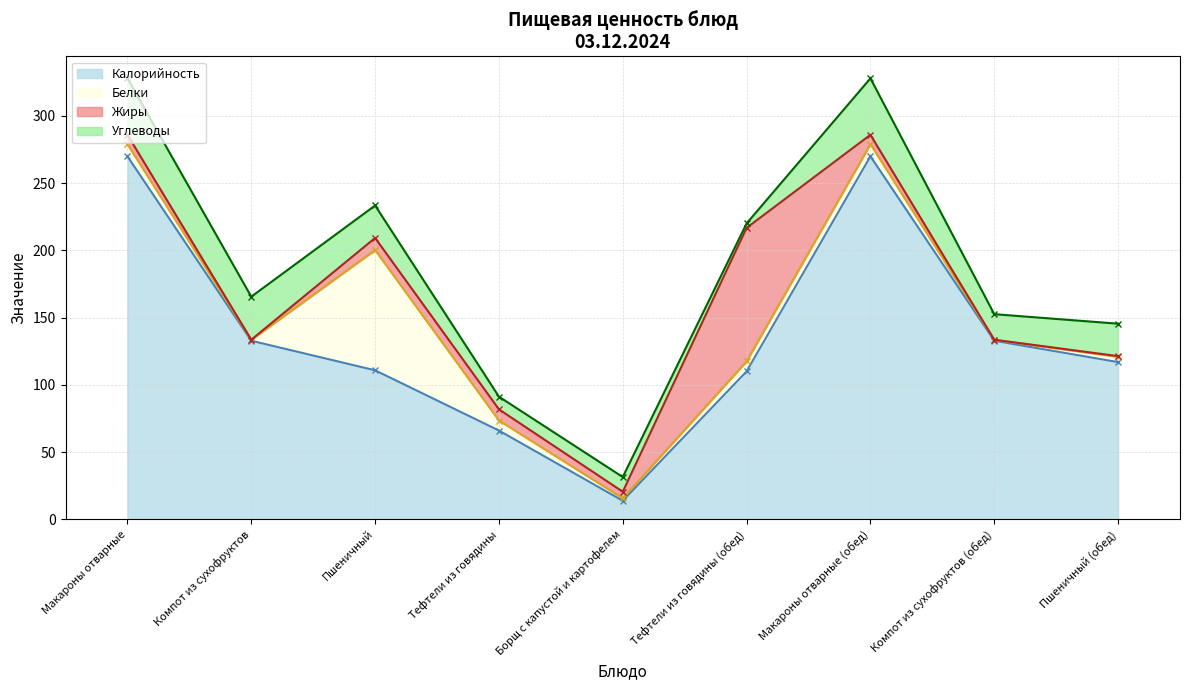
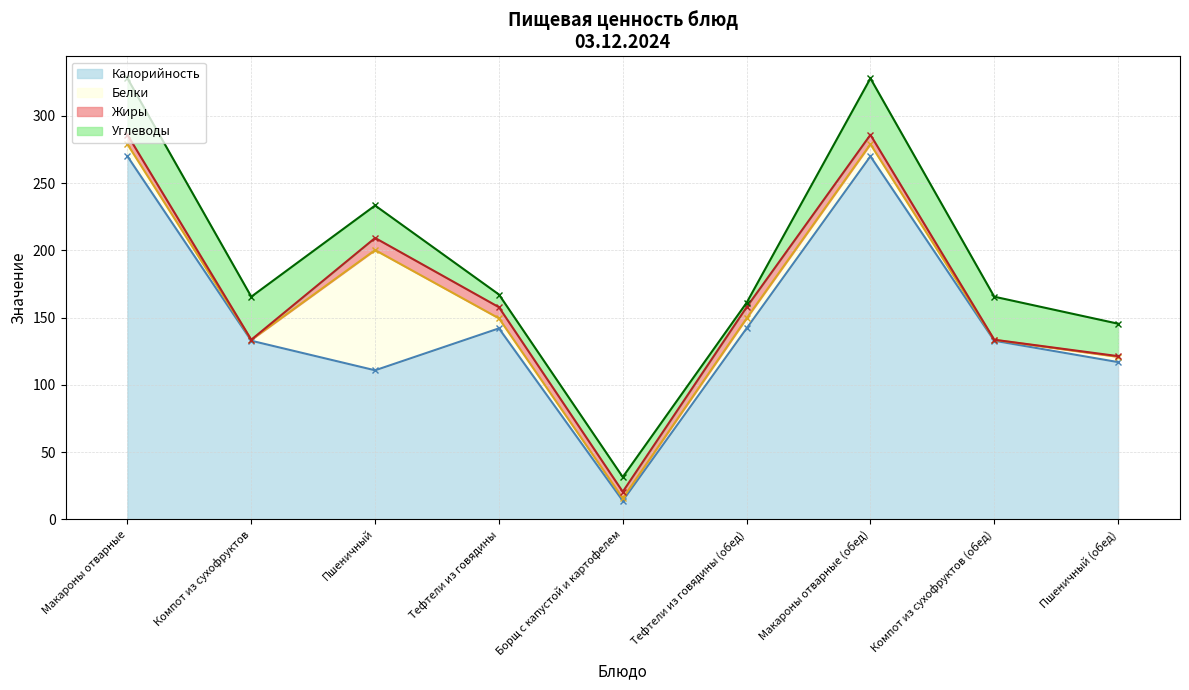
Калорийность, Тефтели из говядины: 66 -> 142
Калорийность, Тефтели из говядины (обед): 110 -> 142
Жиры, Тефтели из говядины (обед): 99 -> 8
Углеводы, Компот из сухофруктов (обед): 19 -> 32
